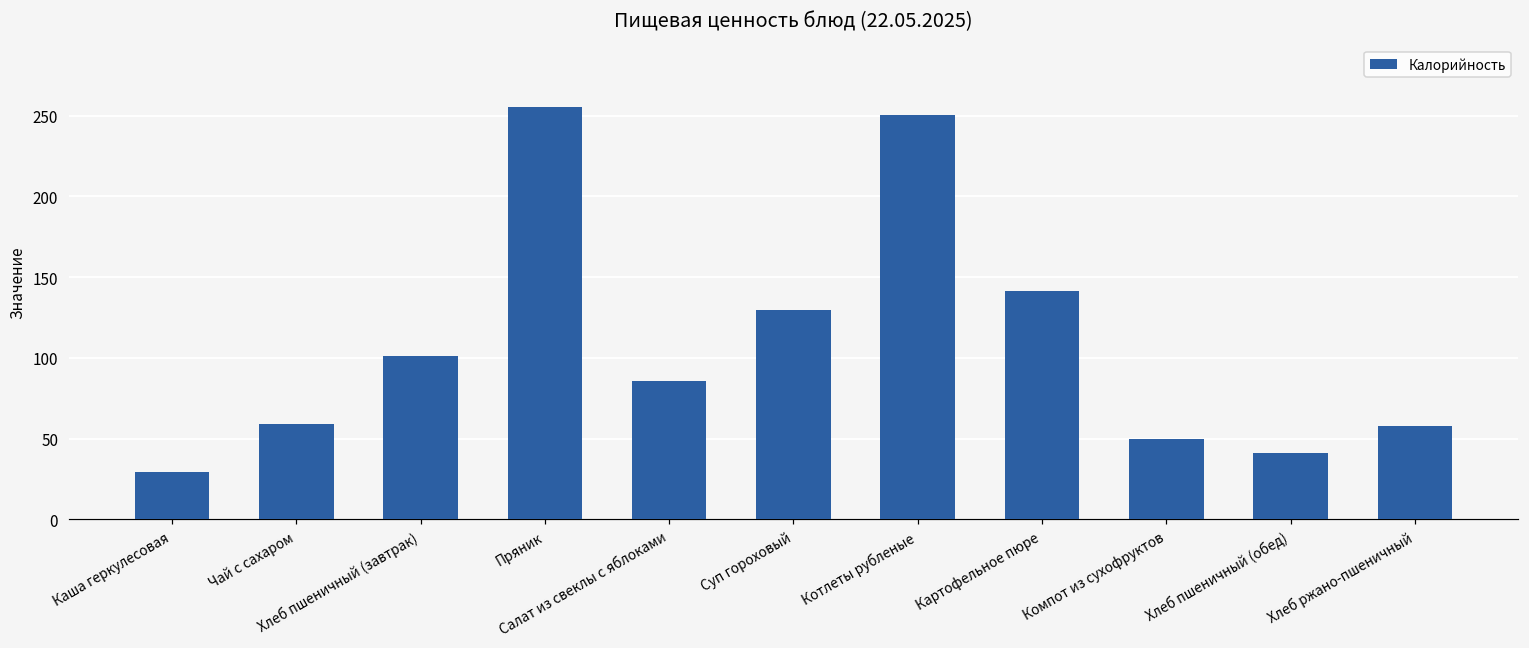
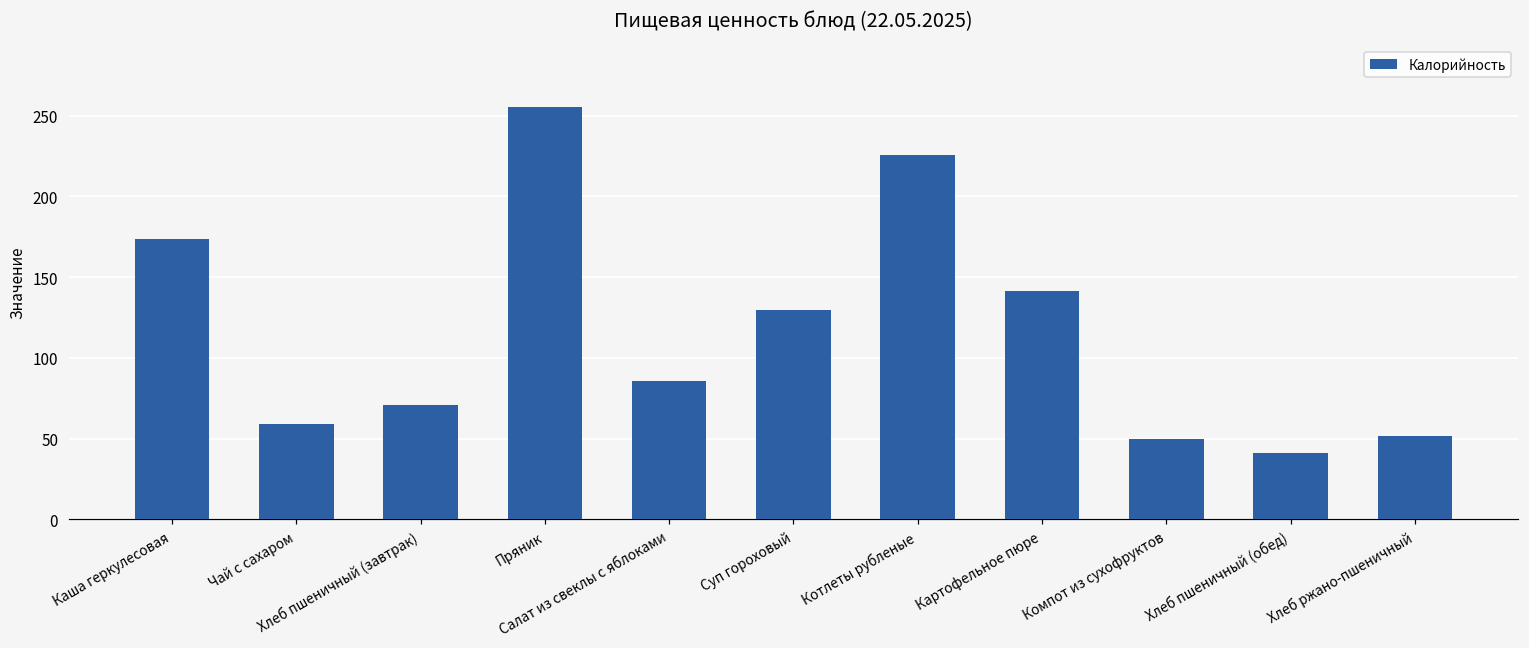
Каша геркулесовая: 29 -> 174
Хлеб пшеничный (завтрак): 101 -> 71
Котлеты рубленые: 250 -> 225
Хлеб ржано-пшеничный: 58 -> 52
